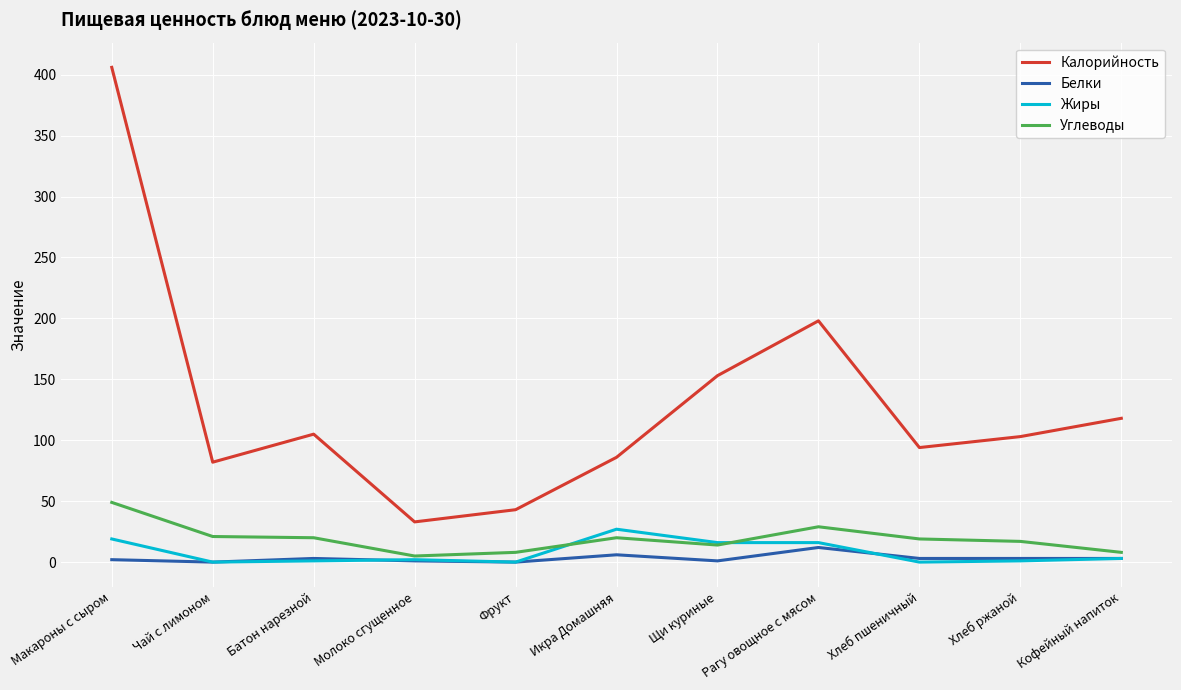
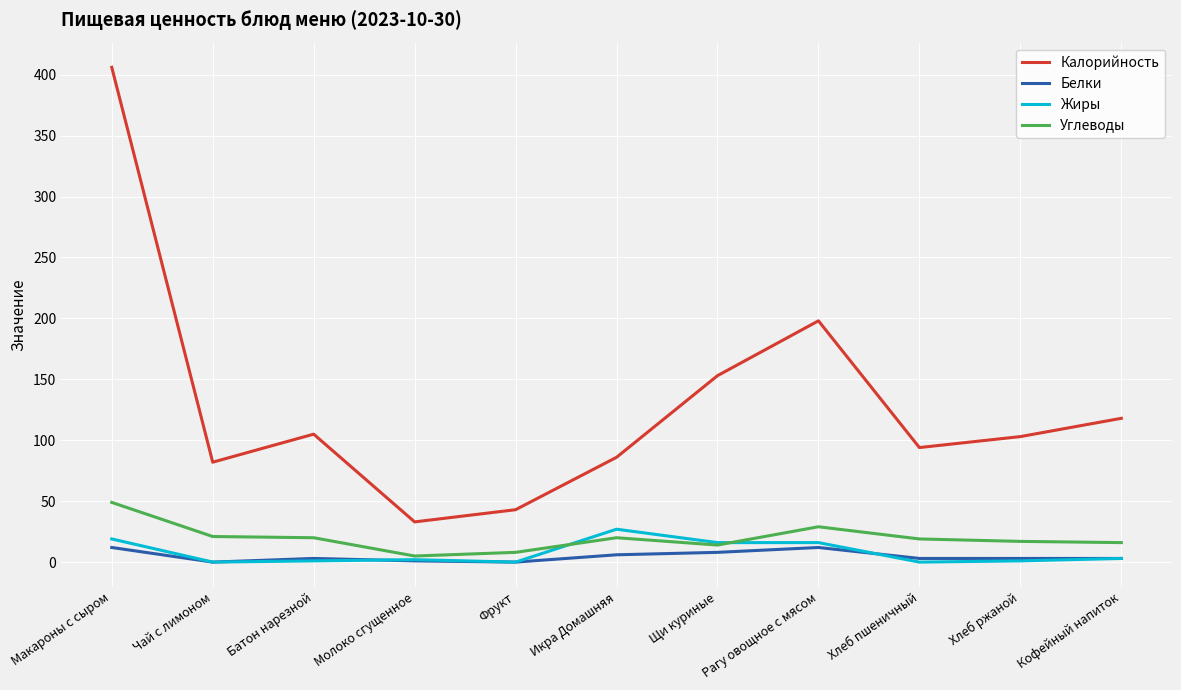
Белки, Макароны с сыром: 2 -> 12
Белки, Щи куриные: 1 -> 8
Углеводы, Кофейный напиток: 8 -> 16
